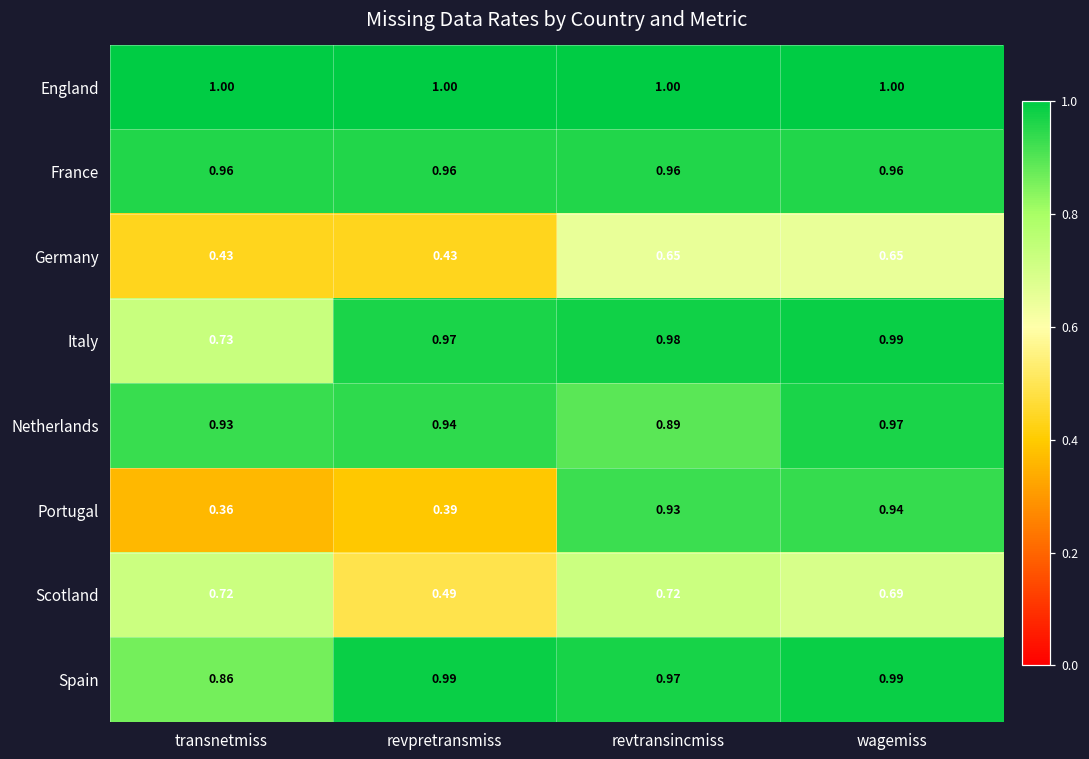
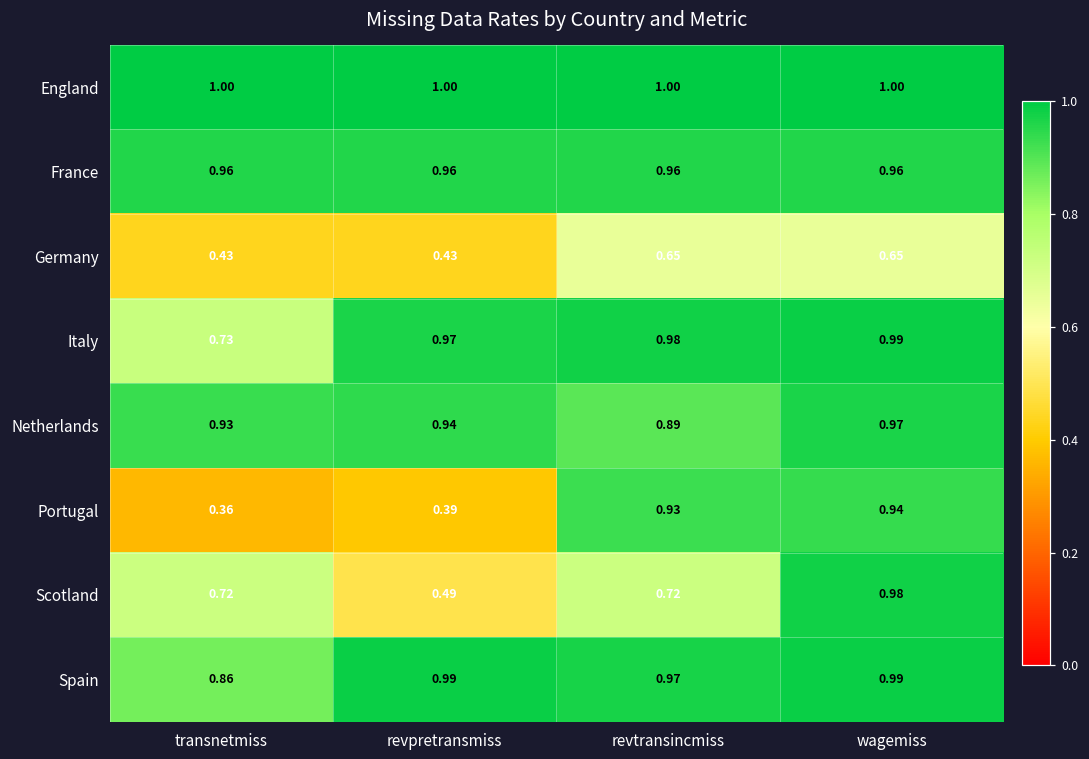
Scotland, wagemiss: 0.69 -> 0.98
